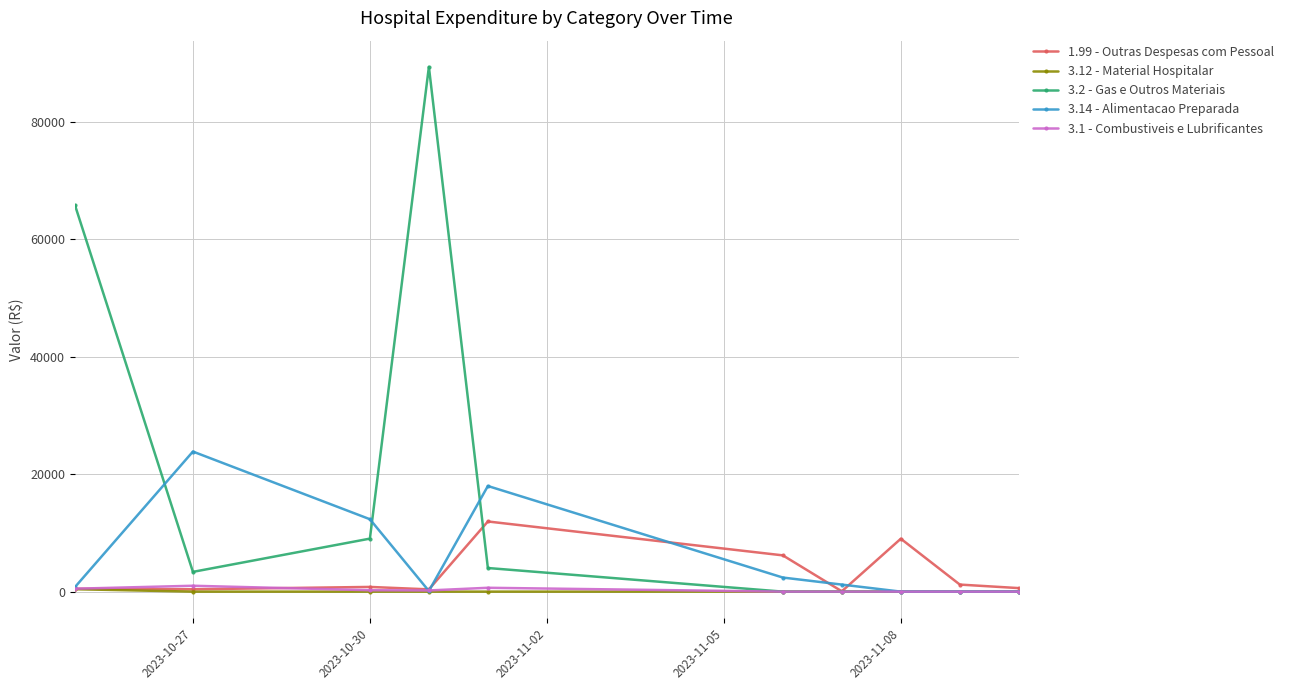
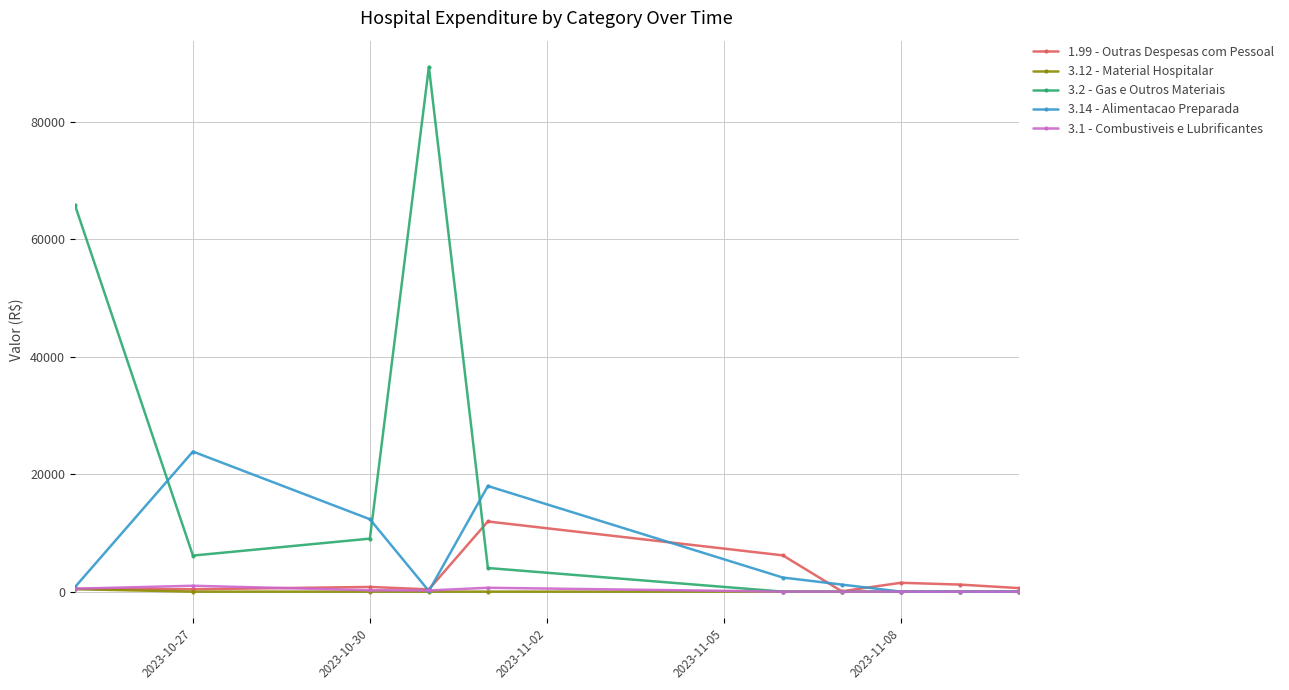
3.2 - Gas e Outros Materiais, 2023-10-27: 3000 -> 6000
1.99 - Outras Despesas com Pessoal, 2023-11-08: 9000 -> 2000
